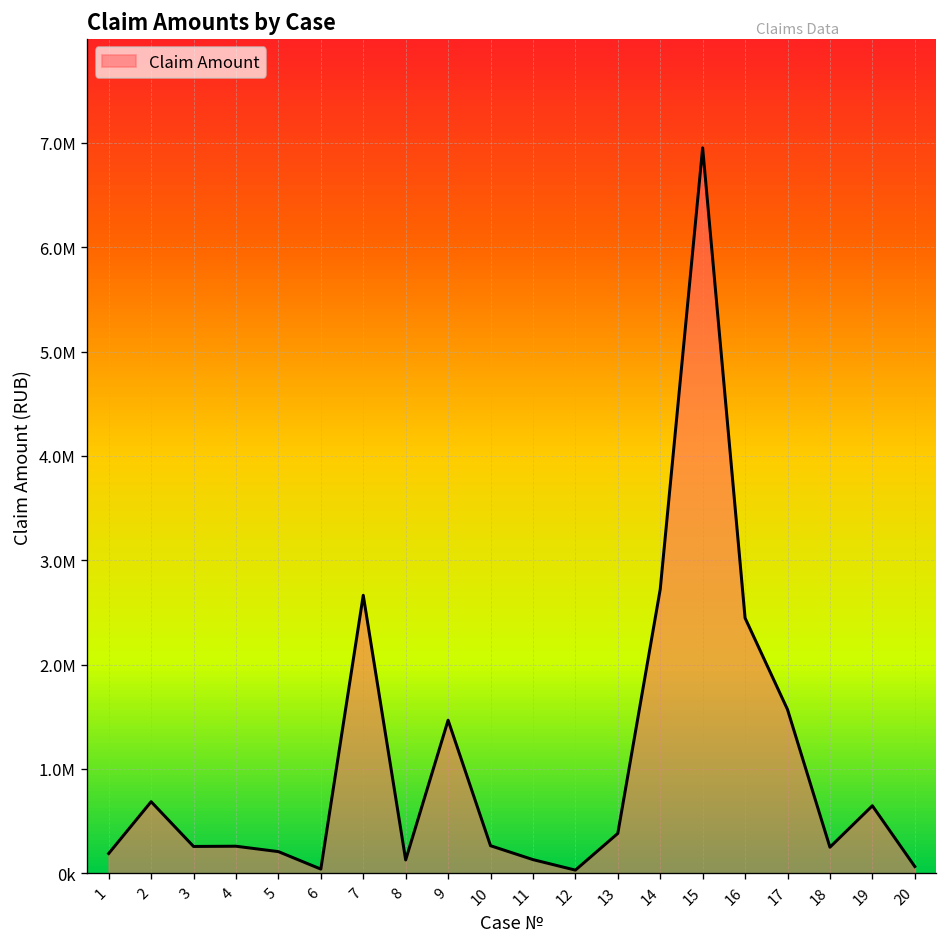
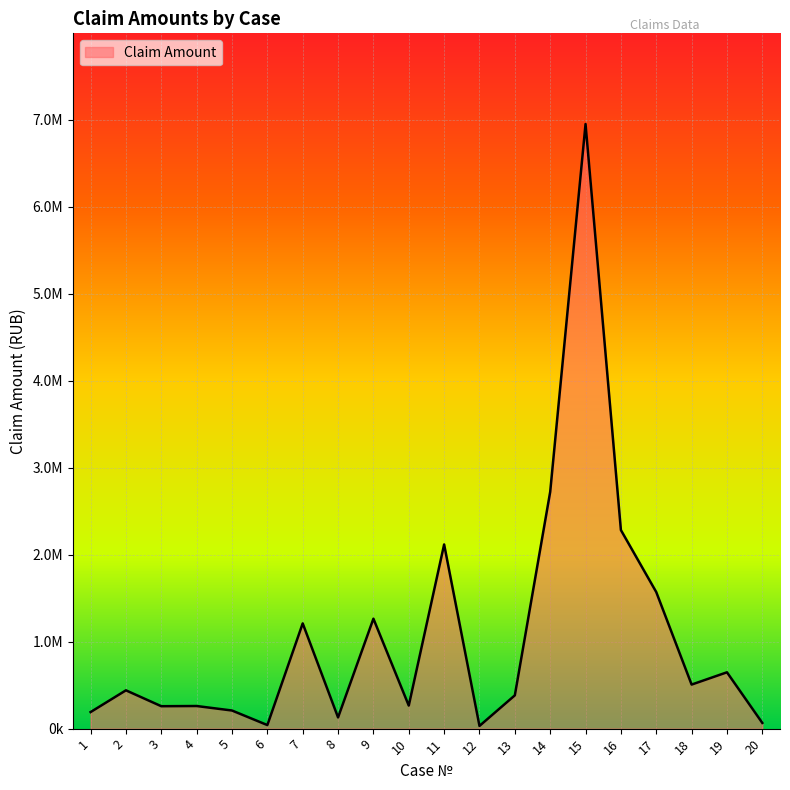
2: 700000 -> 400000
7: 2700000 -> 1200000
9: 1500000 -> 1300000
11: 100000 -> 2100000
16: 2400000 -> 2300000
18: 300000 -> 500000
